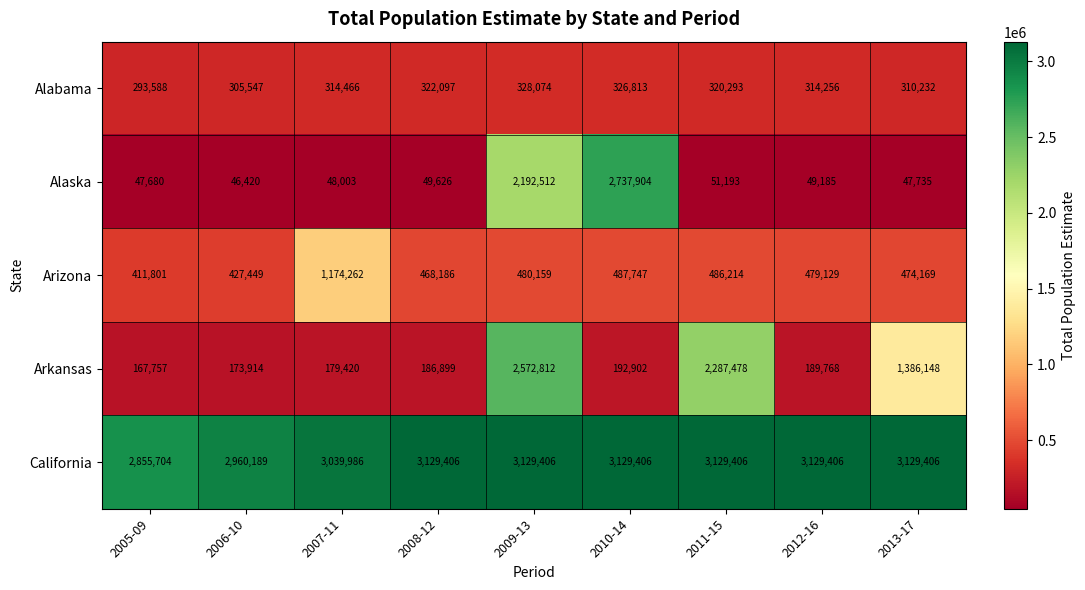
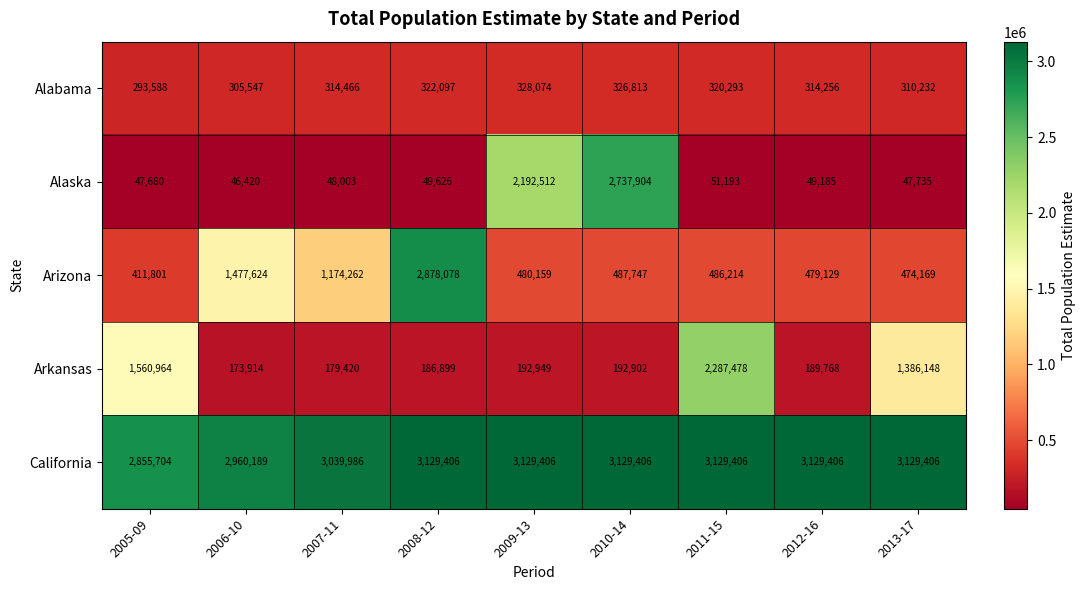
Arizona, 2006-10: 427,449 -> 1,477,624
Arizona, 2008-12: 468,186 -> 2,878,078
Arkansas, 2005-09: 167,757 -> 1,560,964
Arkansas, 2009-13: 2,572,812 -> 192,949
